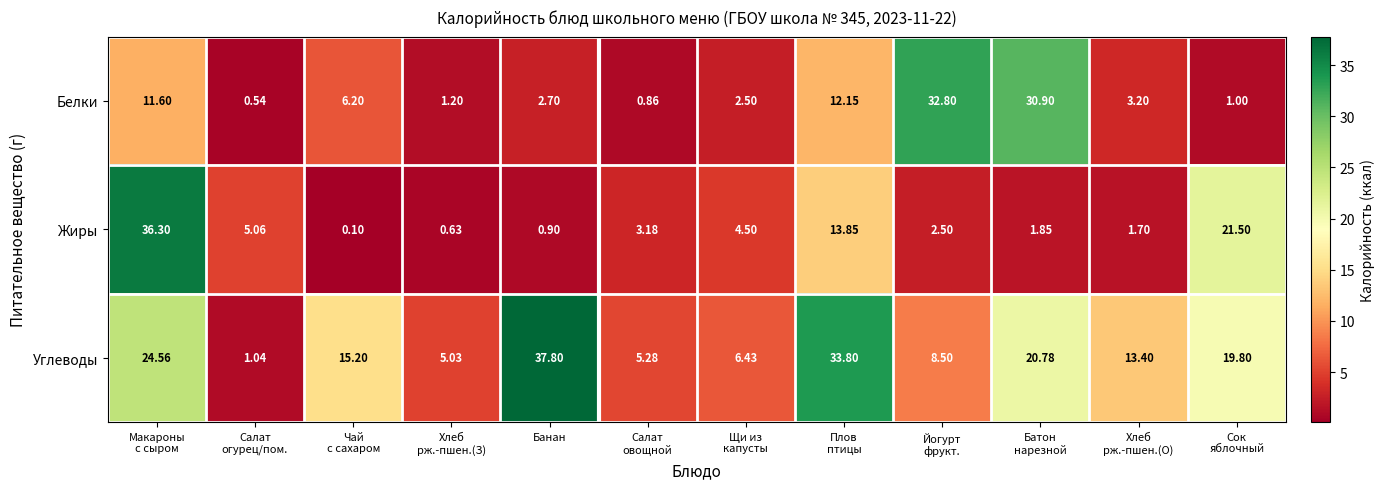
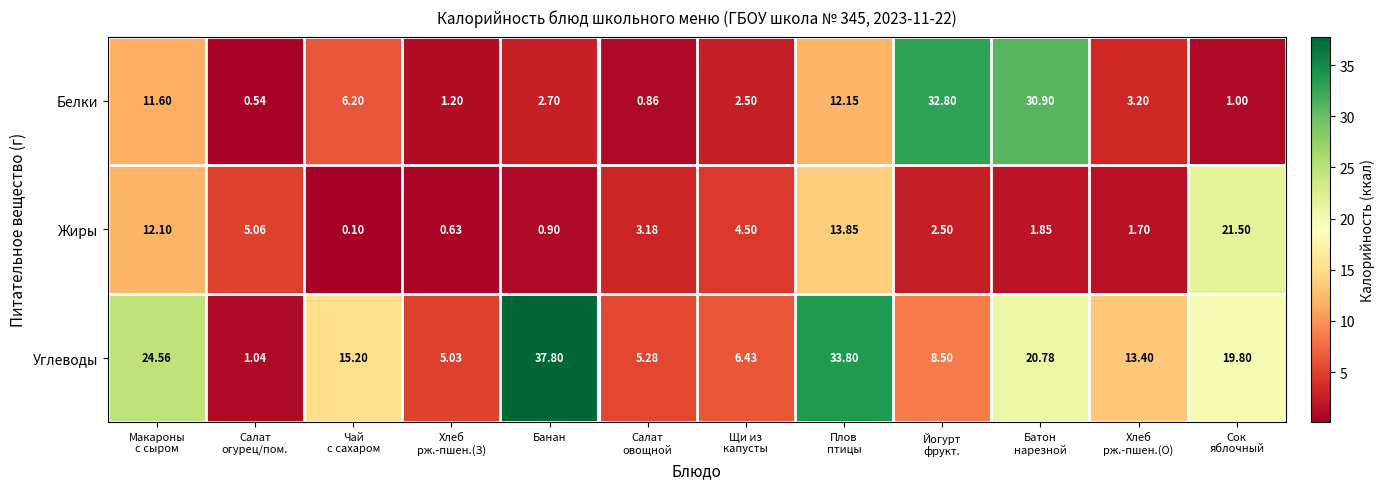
Жиры, Макароны с сыром: 36.30 -> 12.10
